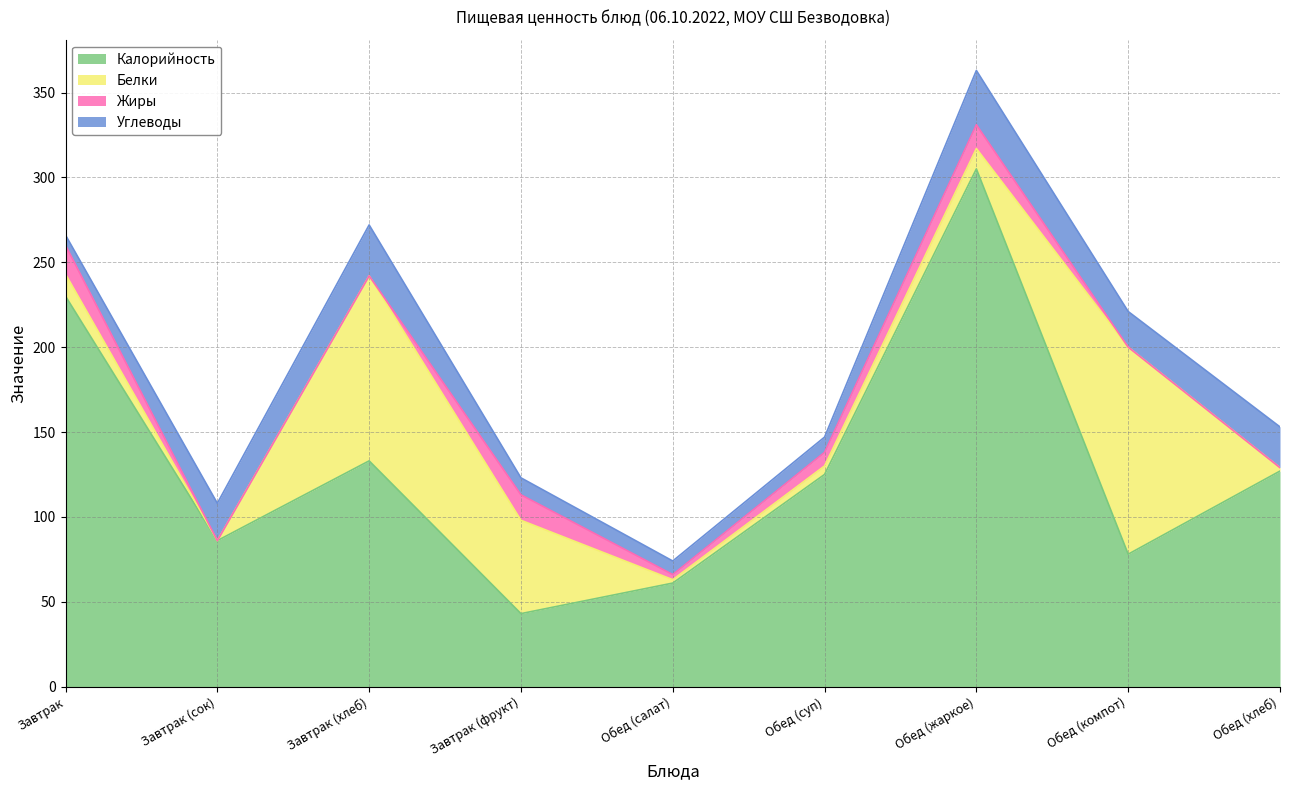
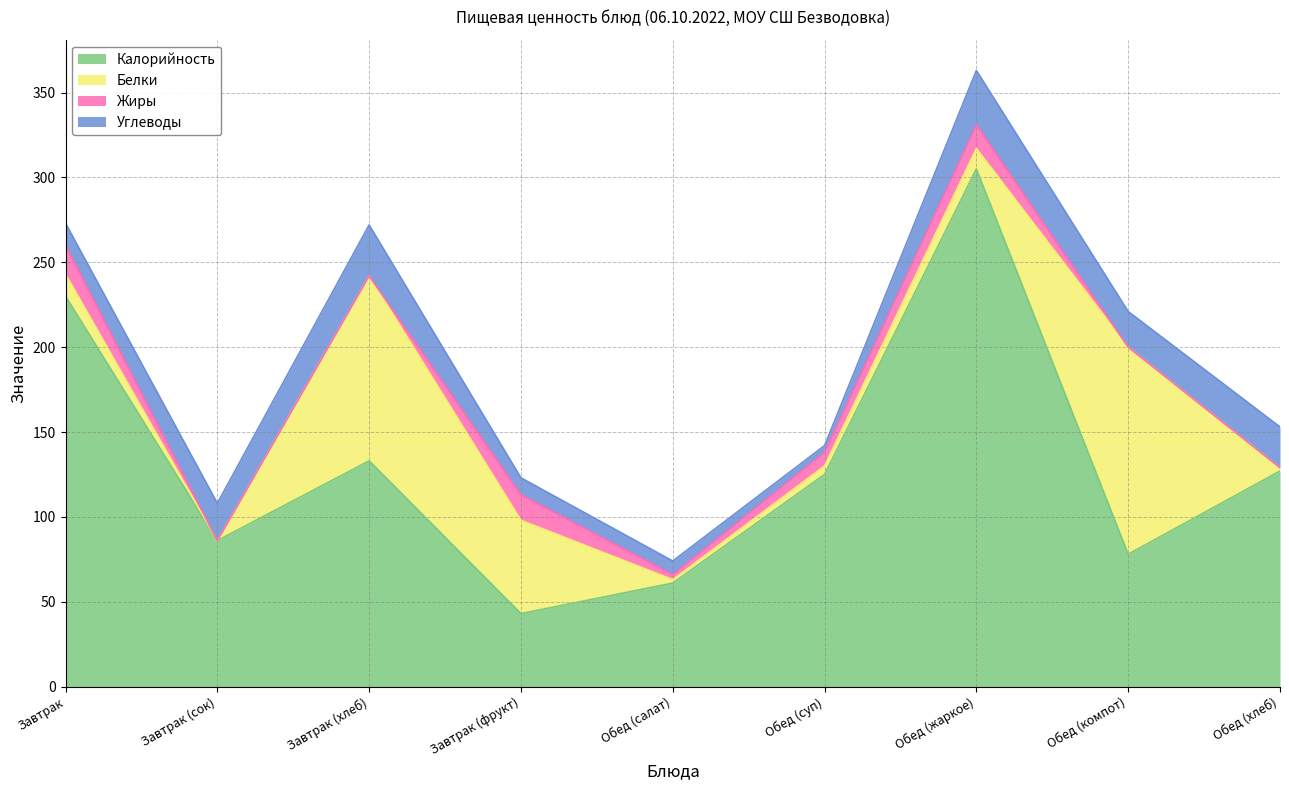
Углеводы, Завтрак: 6 -> 13
Углеводы, Обед (суп): 9 -> 4
